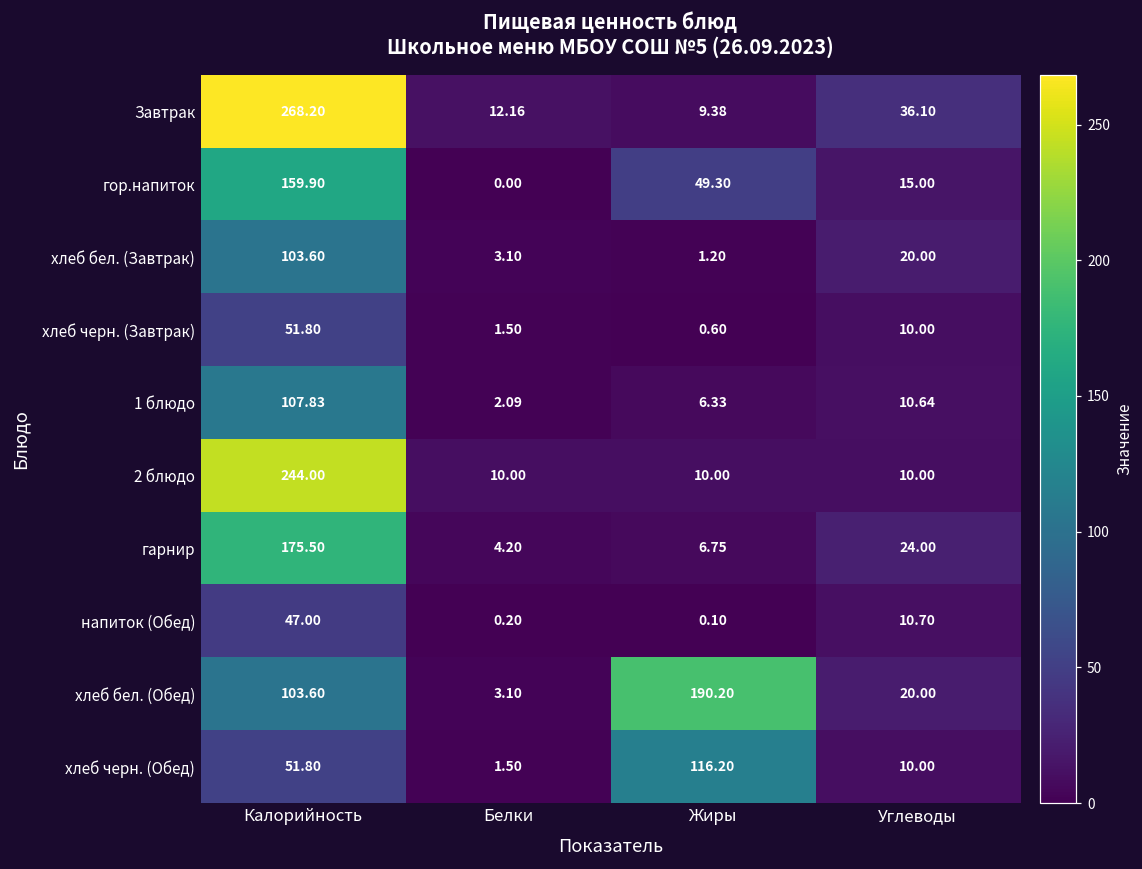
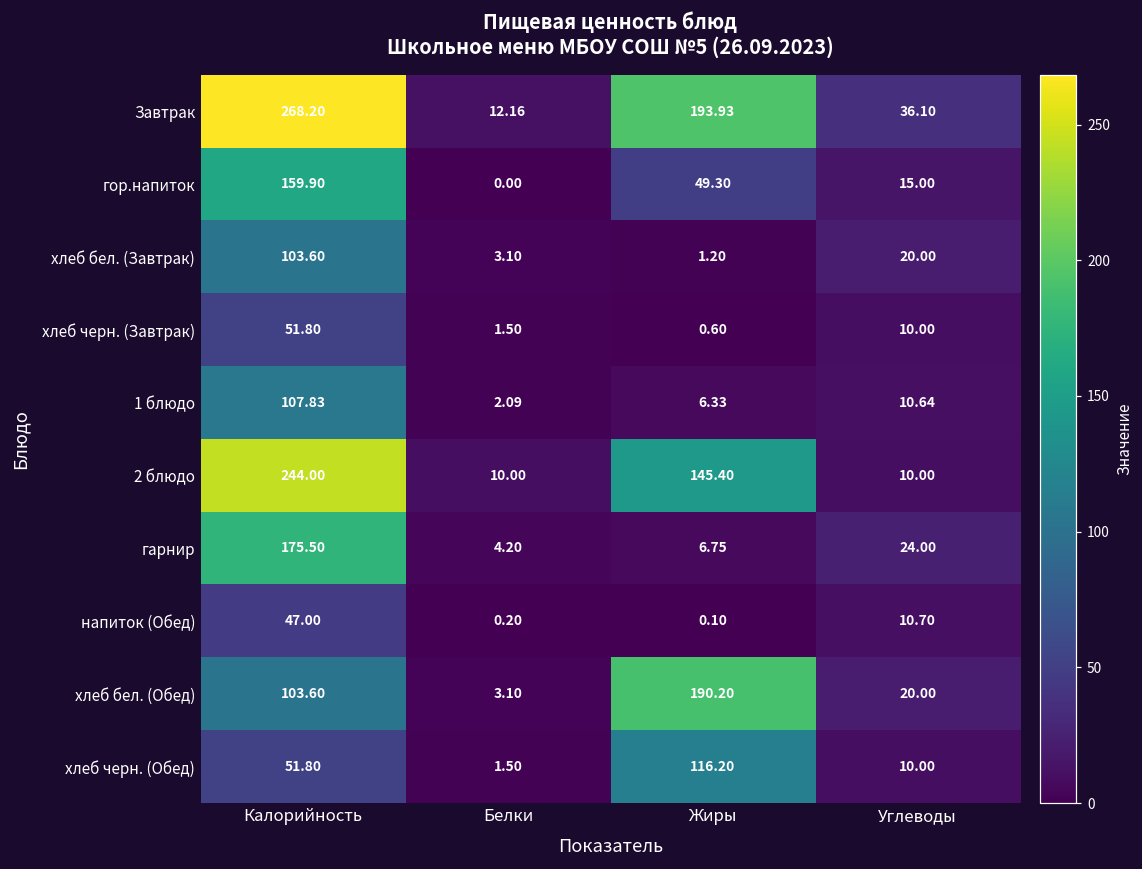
Завтрак, Жиры: 9.38 -> 193.93
2 блюдо, Жиры: 10.00 -> 145.40
